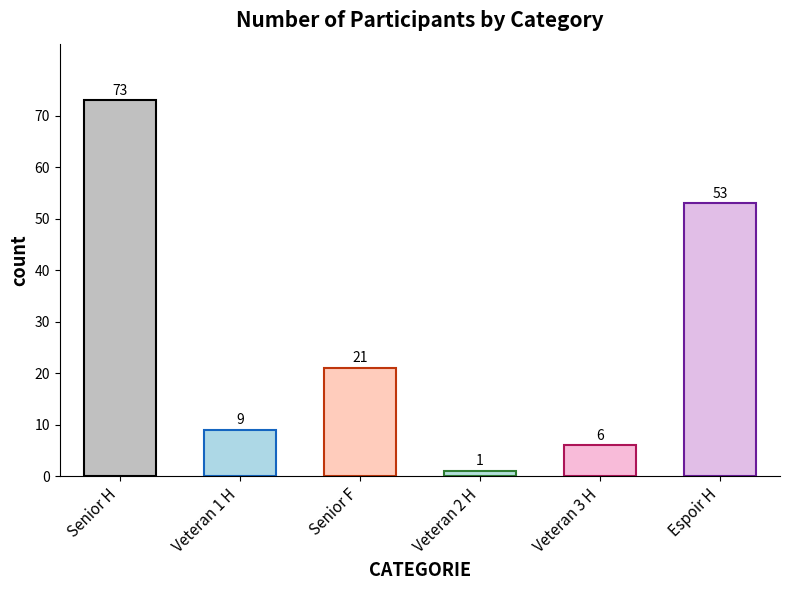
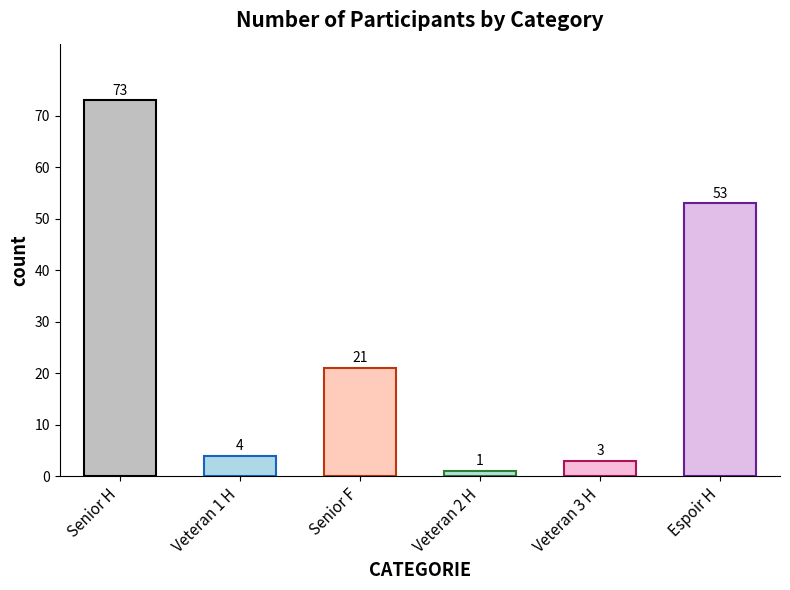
Veteran 1 H: 9 -> 4
Veteran 3 H: 6 -> 3
